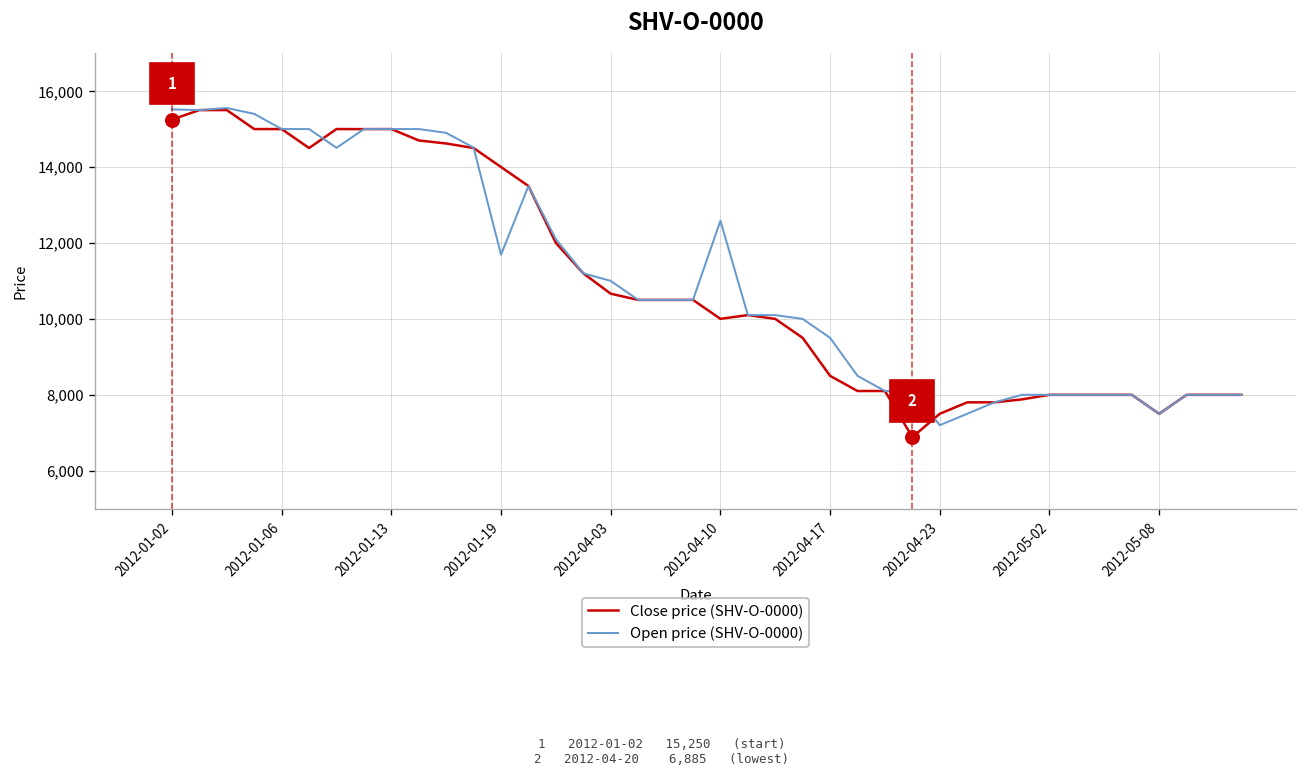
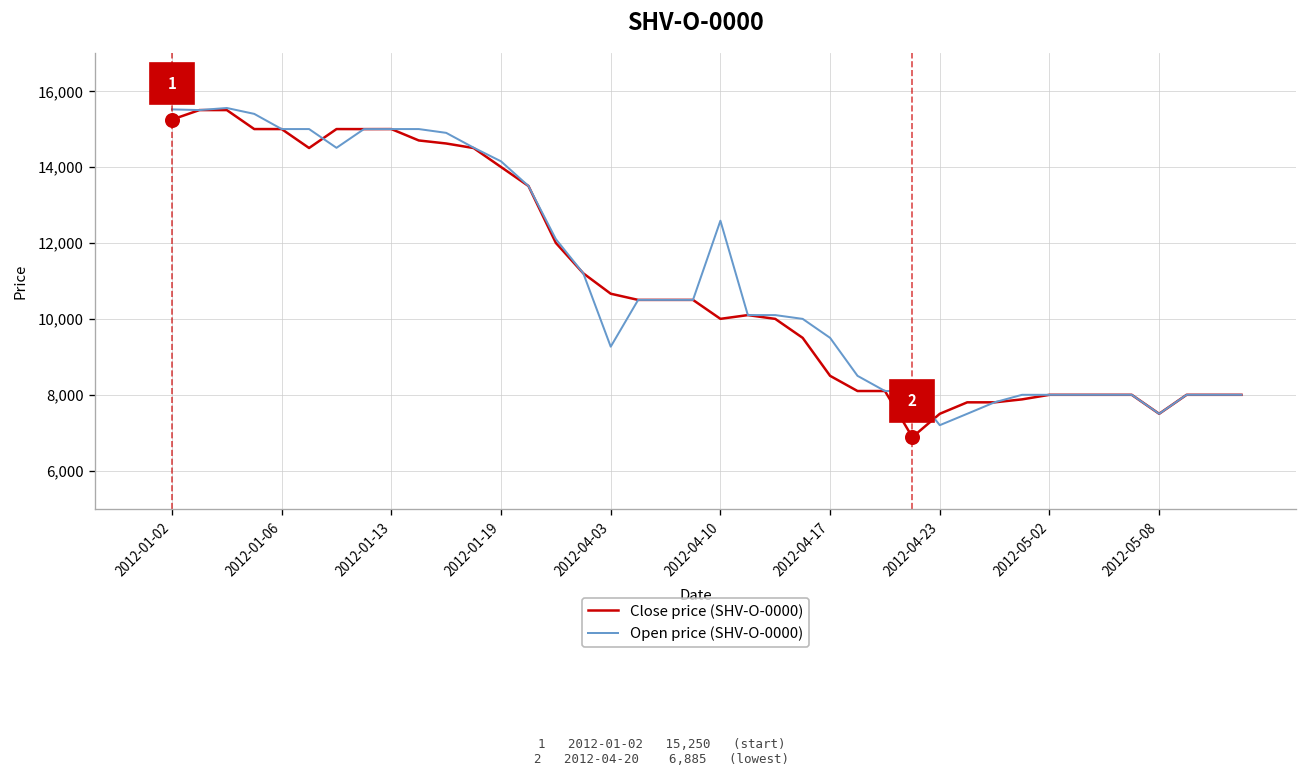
Open price (SHV-O-0000), 2012-01-19: 11,700 -> 14,200
Open price (SHV-O-0000), 2012-04-03: 11,000 -> 9,300
